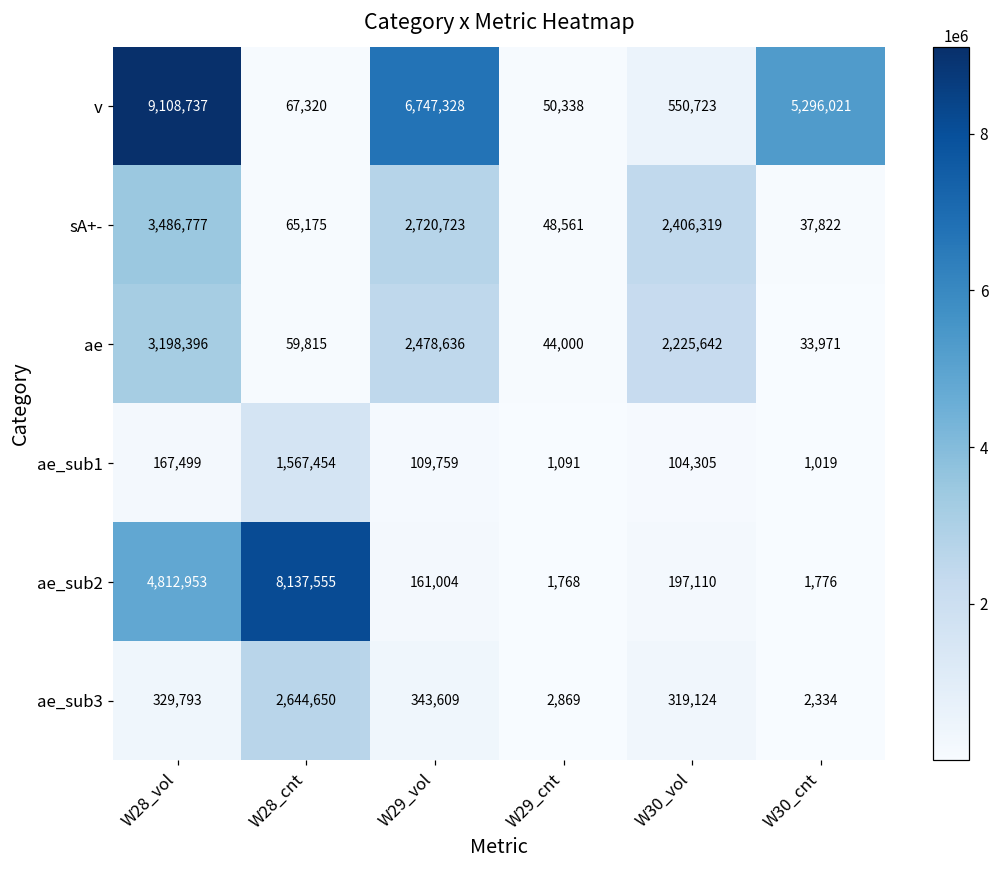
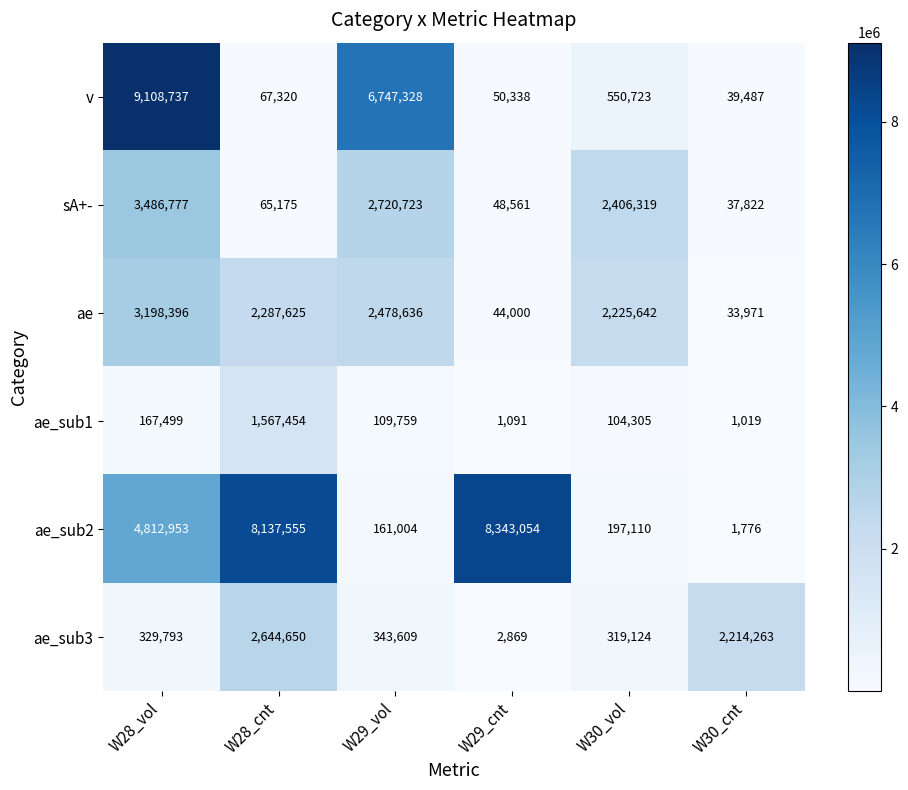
v, W30_cnt: 5,296,021 -> 39,487
ae, W28_cnt: 59,815 -> 2,287,625
ae_sub2, W29_cnt: 1,768 -> 8,343,054
ae_sub3, W30_cnt: 2,334 -> 2,214,263
